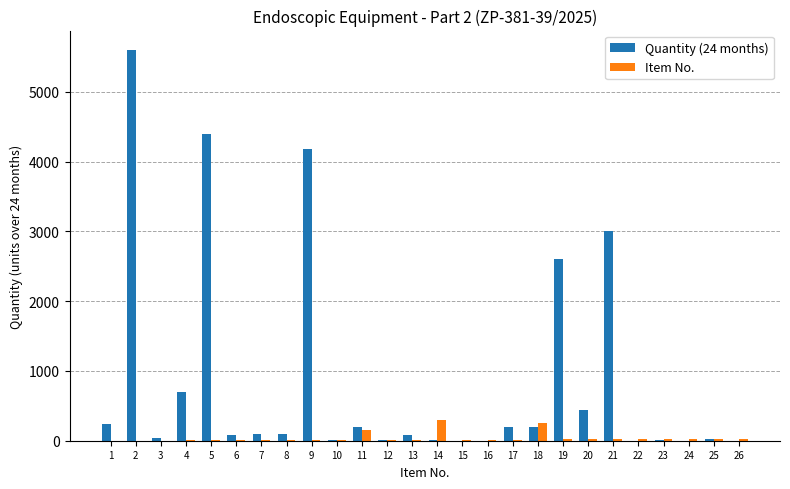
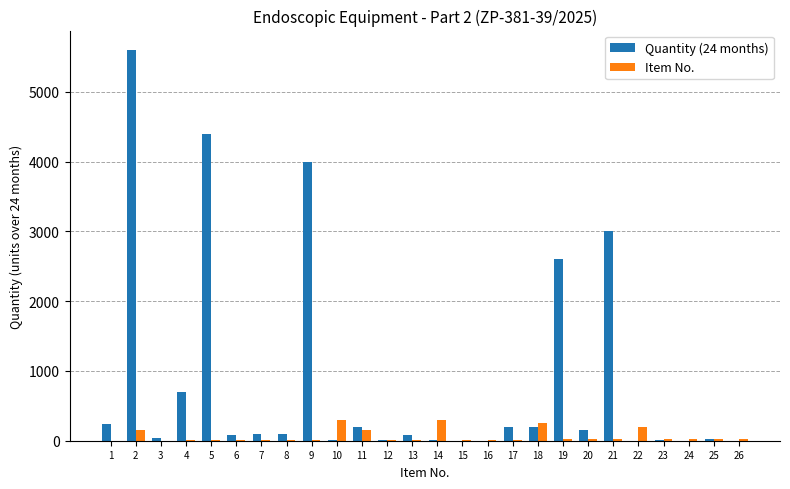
Item No., 2: 0 -> 200
Quantity (24 months), 9: 4200 -> 4000
Item No., 10: 0 -> 300
Quantity (24 months), 20: 400 -> 200
Item No., 22: 0 -> 200
